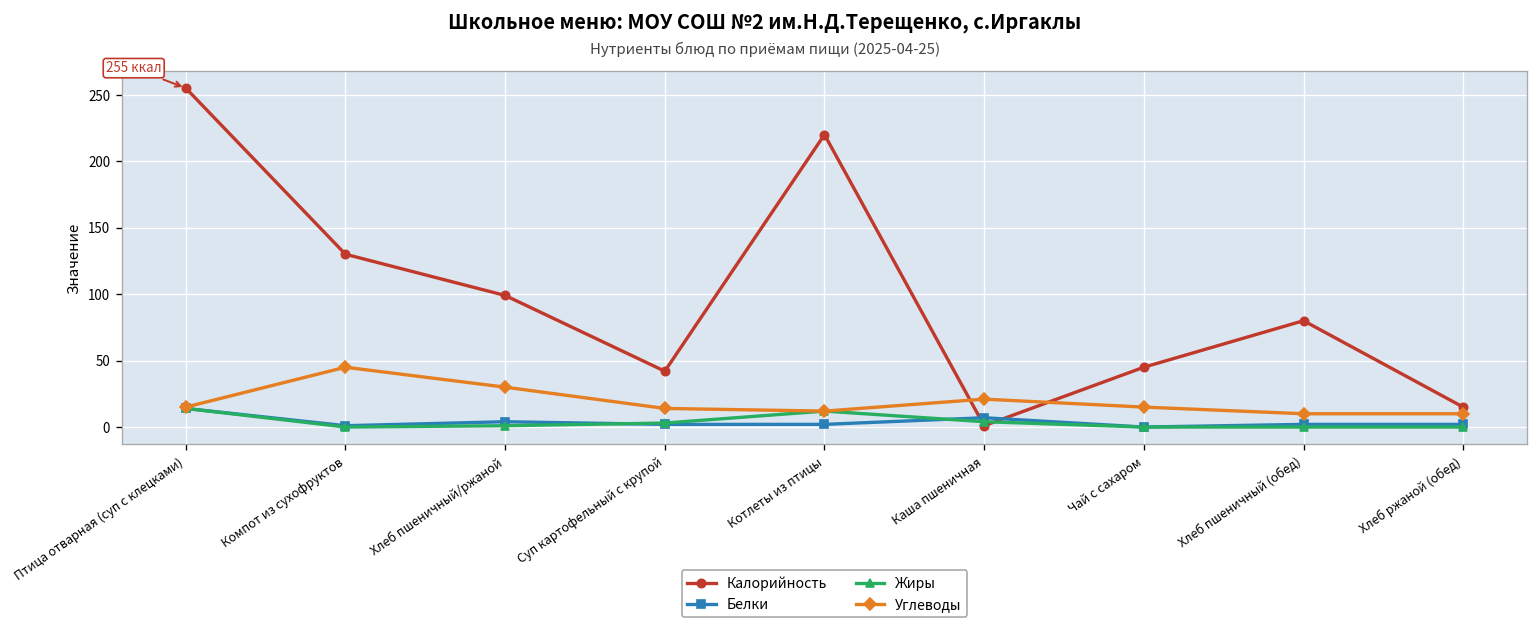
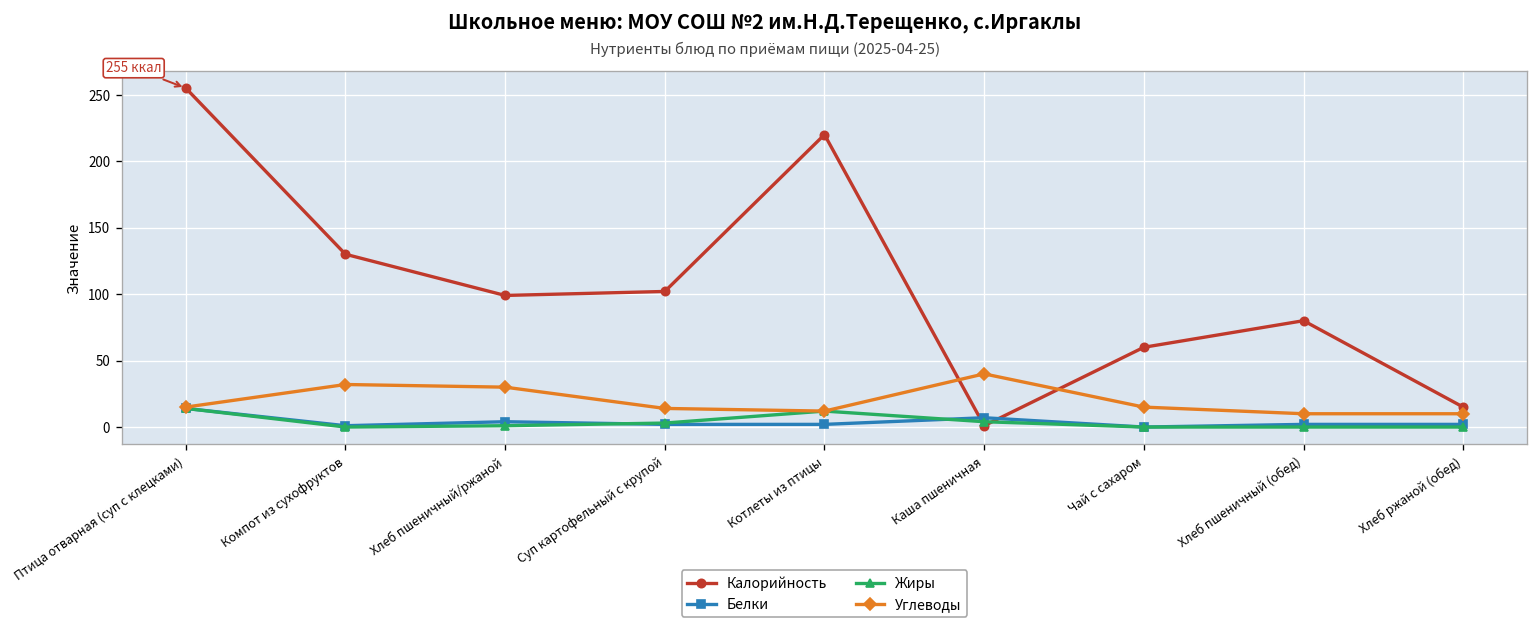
Углеводы, Компот из сухофруктов: 45 -> 32
Калорийность, Суп картофельный с крупой: 42 -> 102
Углеводы, Каша пшеничная: 21 -> 40
Калорийность, Чай с сахаром: 45 -> 60
